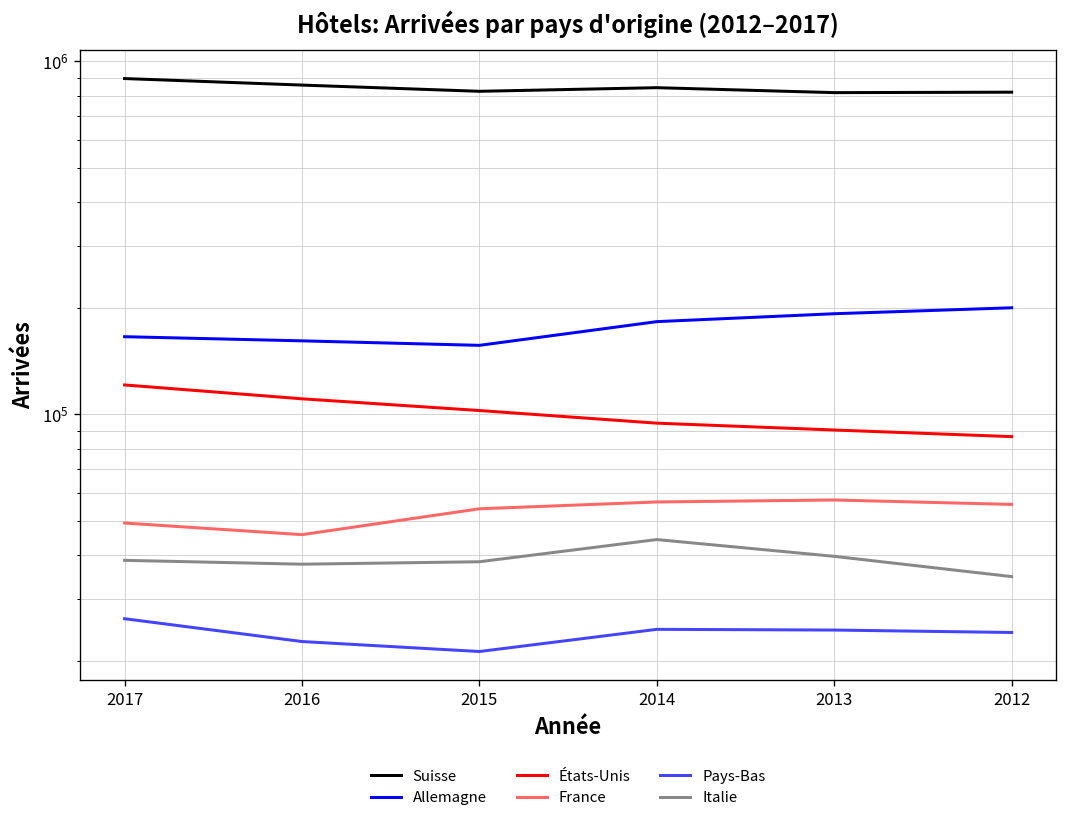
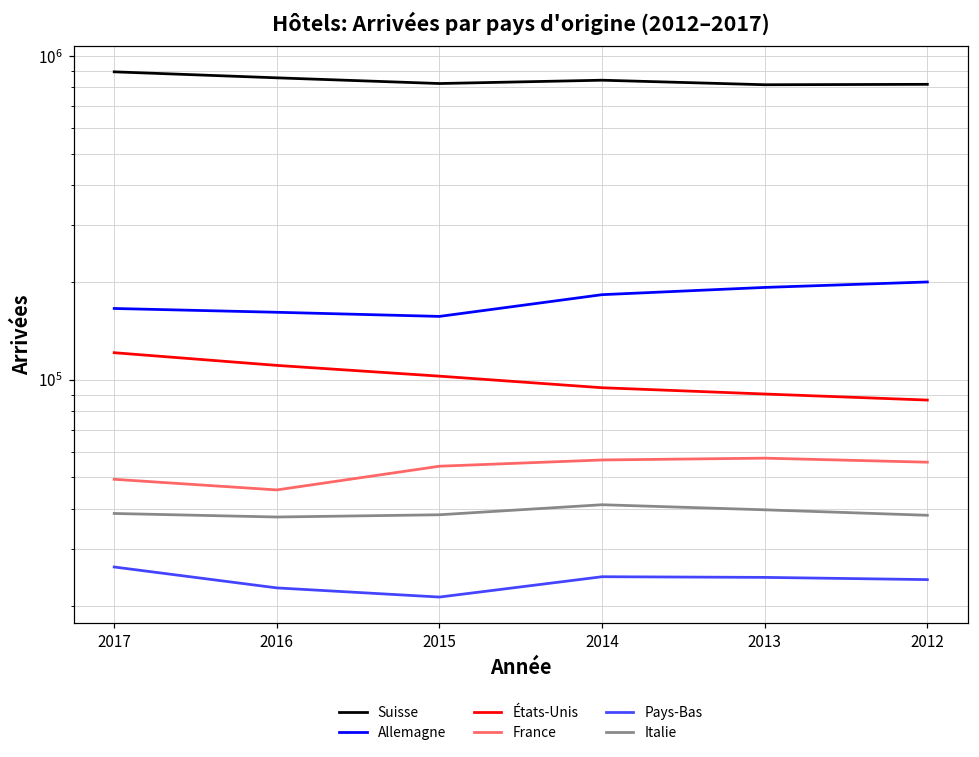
Italie, 2014: 44000 -> 41000
Italie, 2012: 35000 -> 38000
